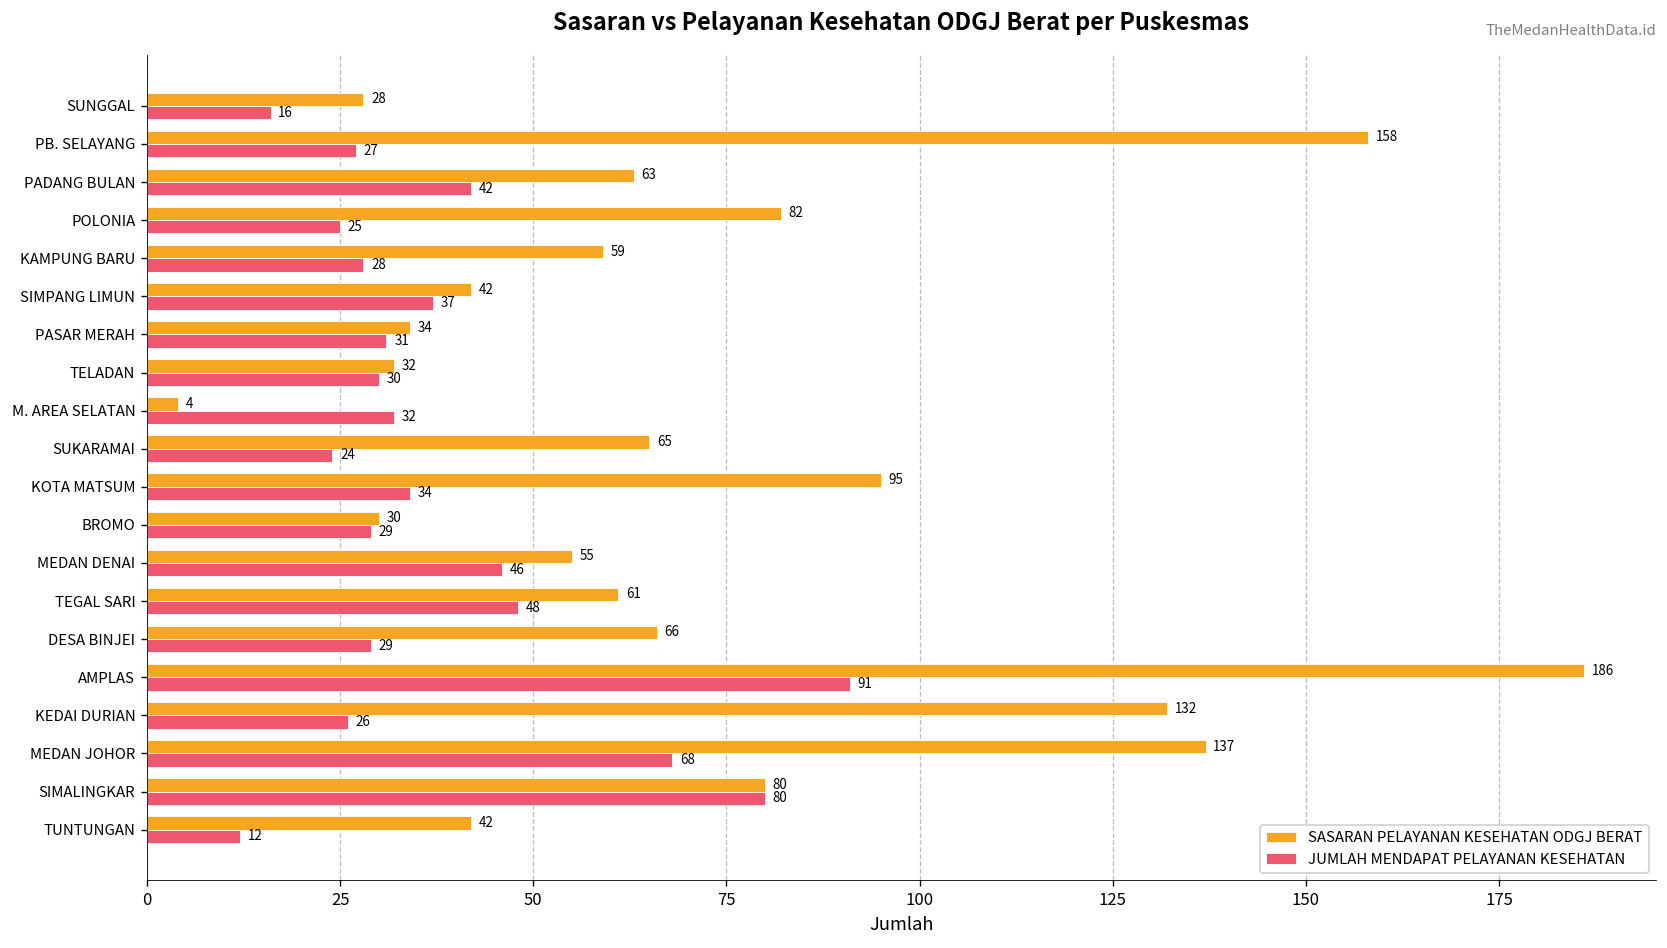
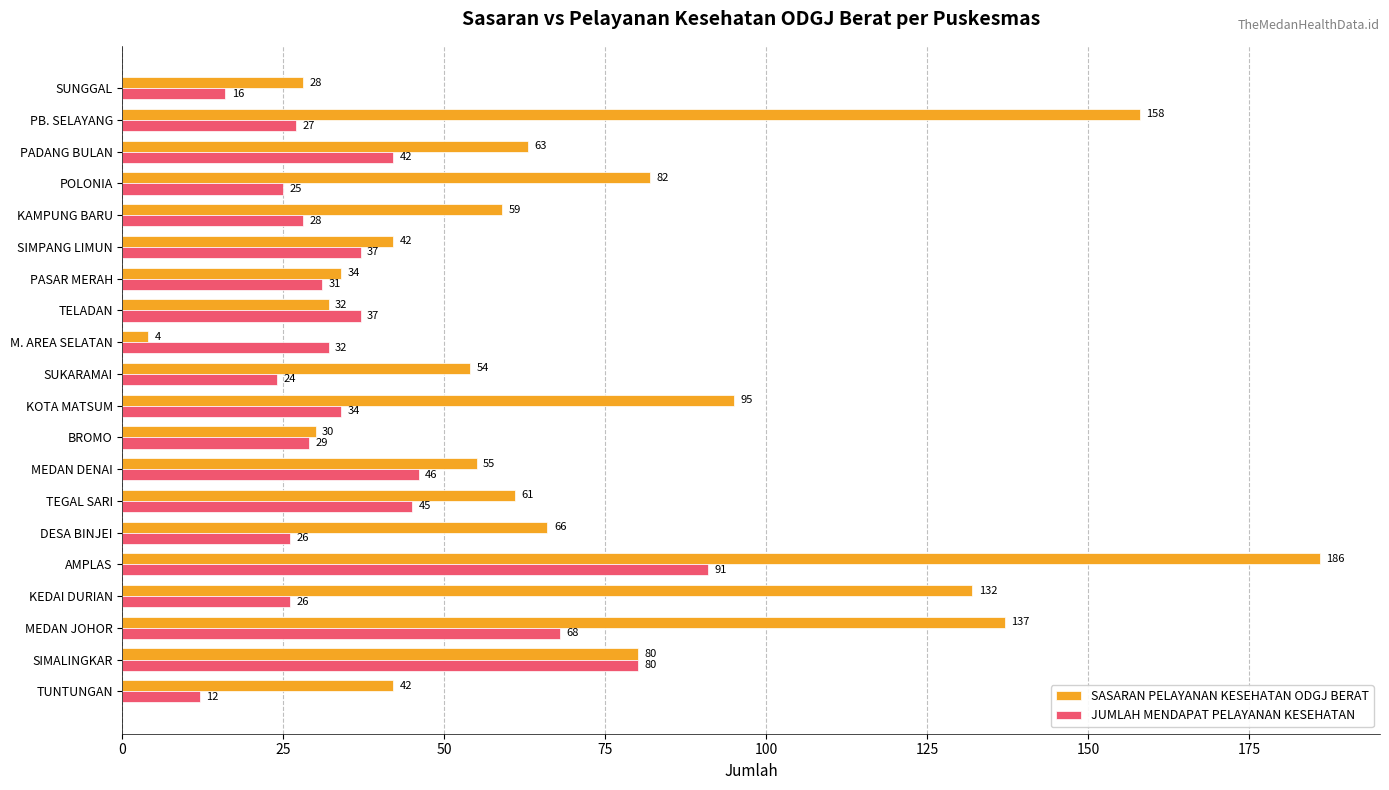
JUMLAH MENDAPAT PELAYANAN KESEHATAN, TELADAN: 30 -> 37
SASARAN PELAYANAN KESEHATAN ODGJ BERAT, SUKARAMAI: 65 -> 54
JUMLAH MENDAPAT PELAYANAN KESEHATAN, TEGAL SARI: 48 -> 45
JUMLAH MENDAPAT PELAYANAN KESEHATAN, DESA BINJEI: 29 -> 26
